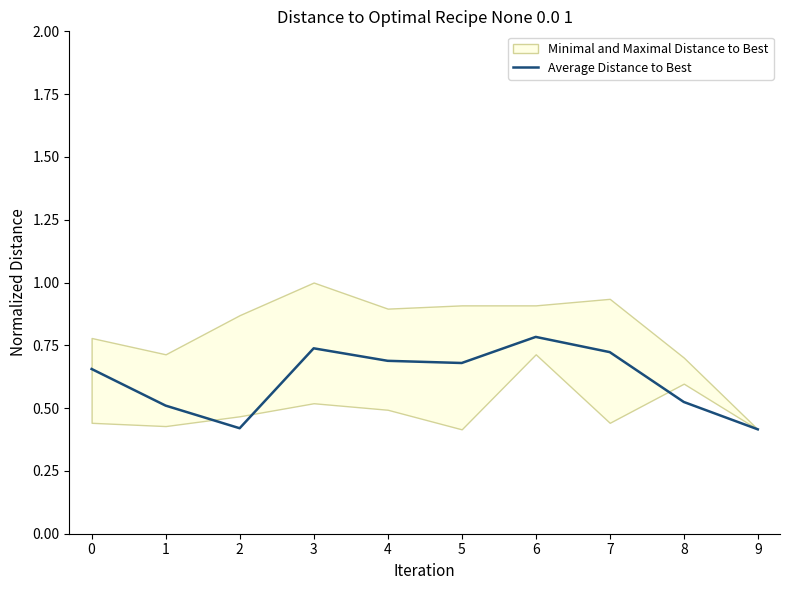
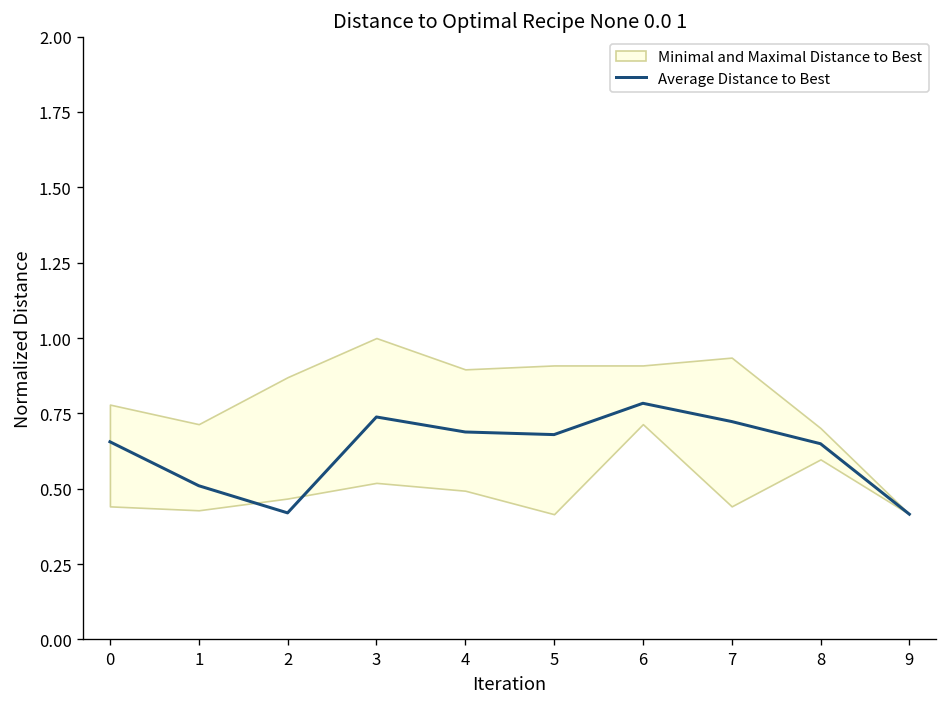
Average Distance to Best, 8: 0.52 -> 0.65
